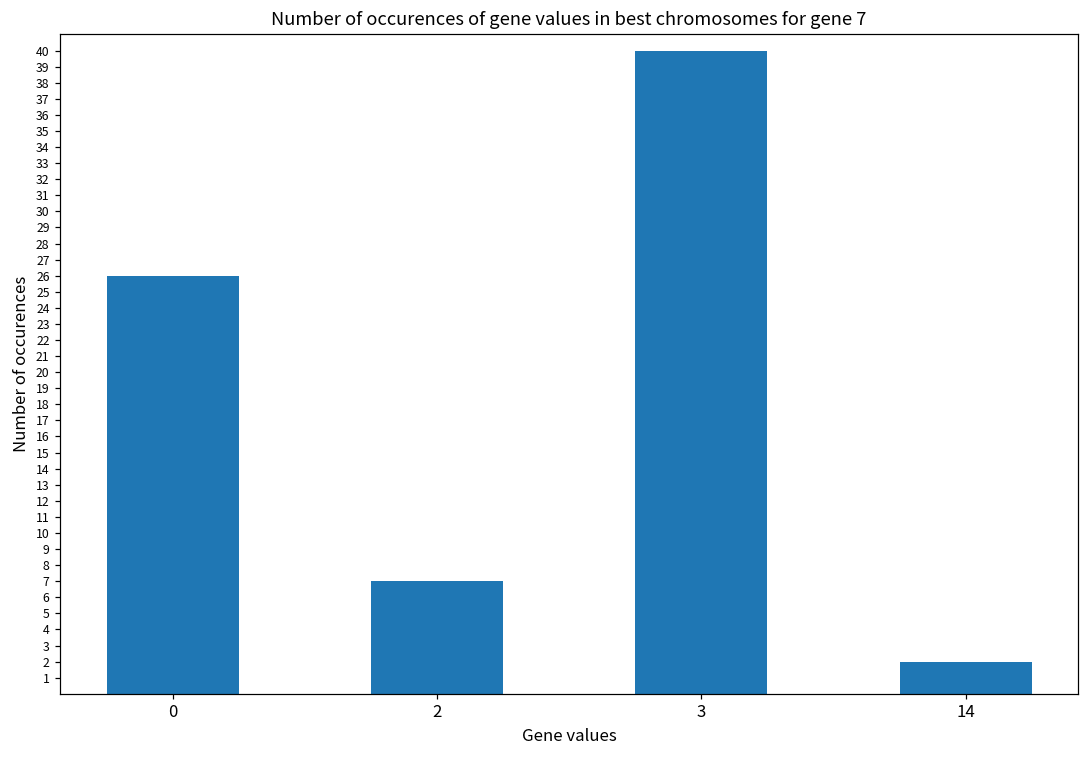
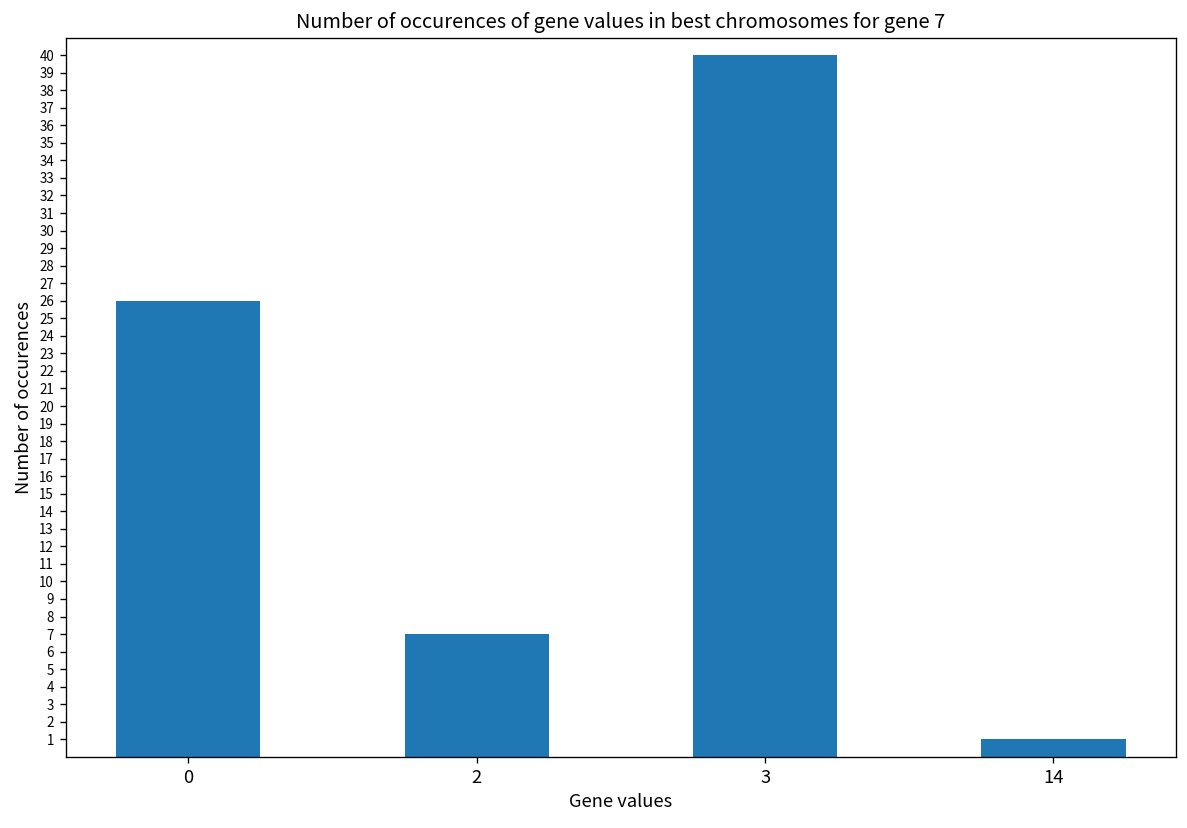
14: 2 -> 1
